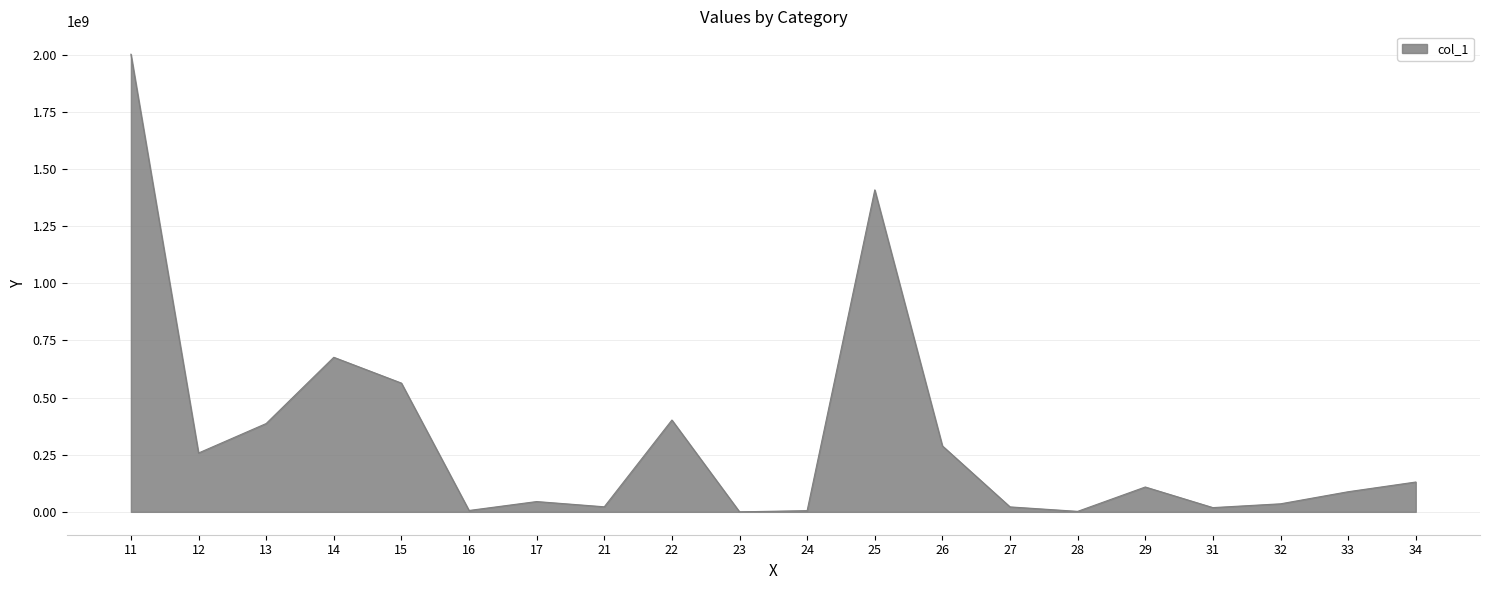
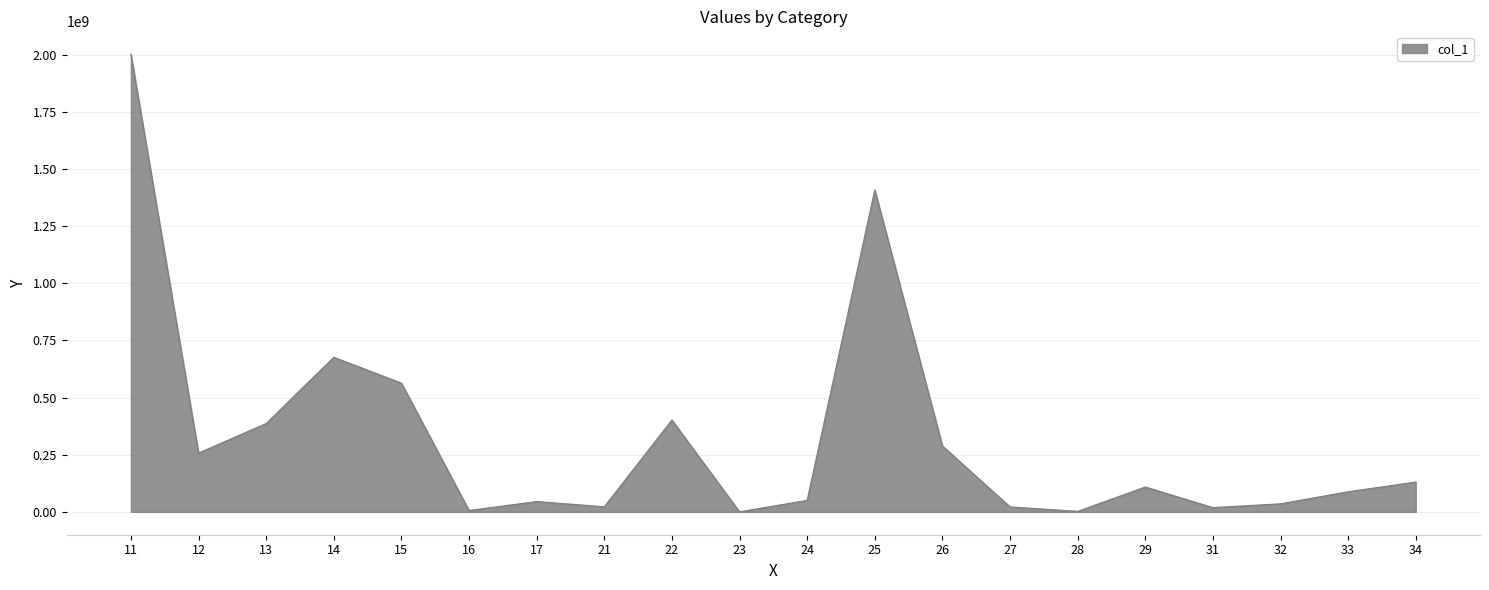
24: 10000000 -> 50000000
